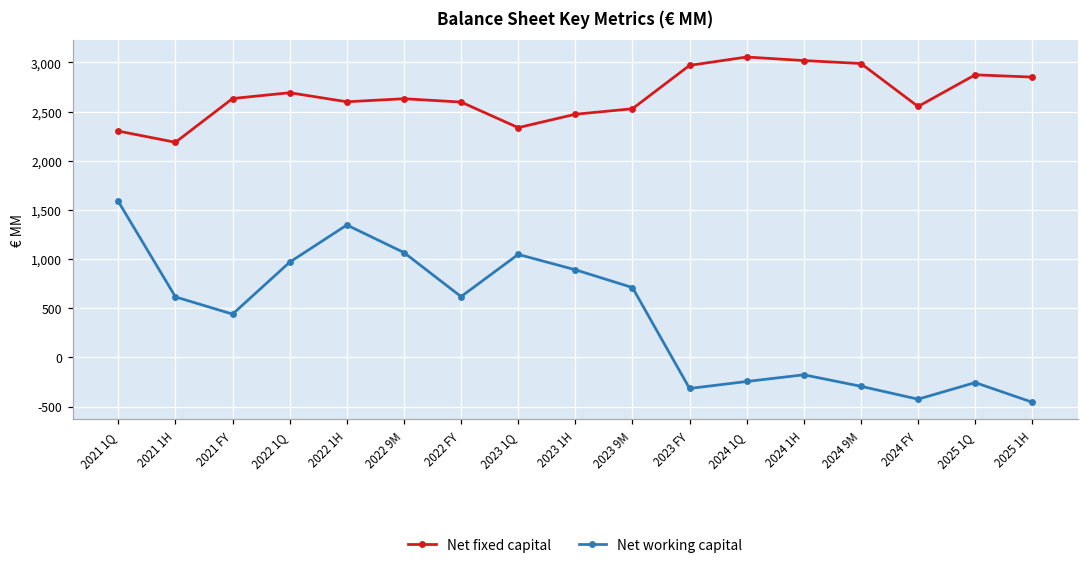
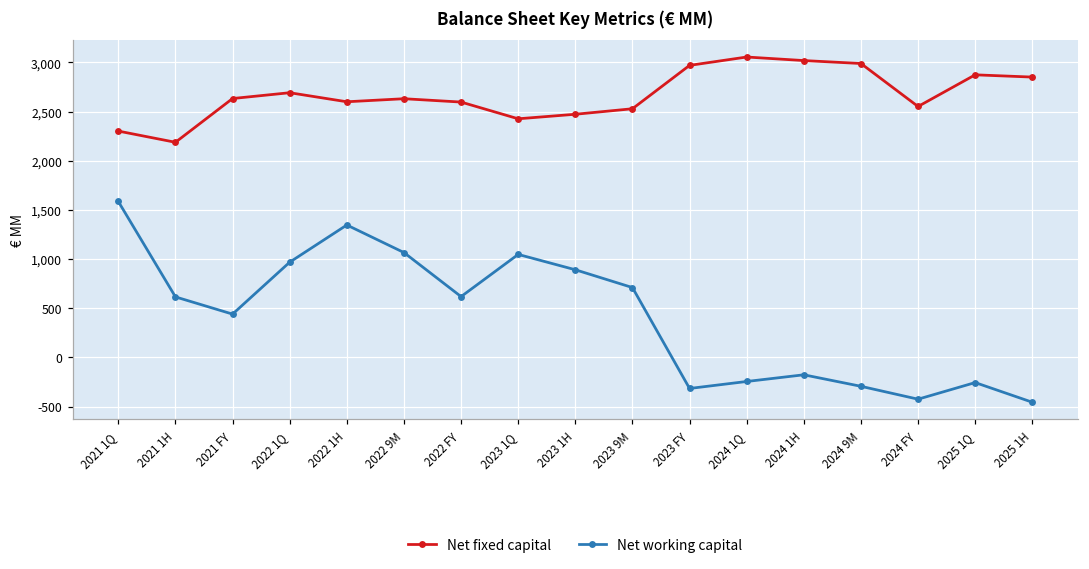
Net fixed capital, 2023 1Q: 2,300 -> 2,400
